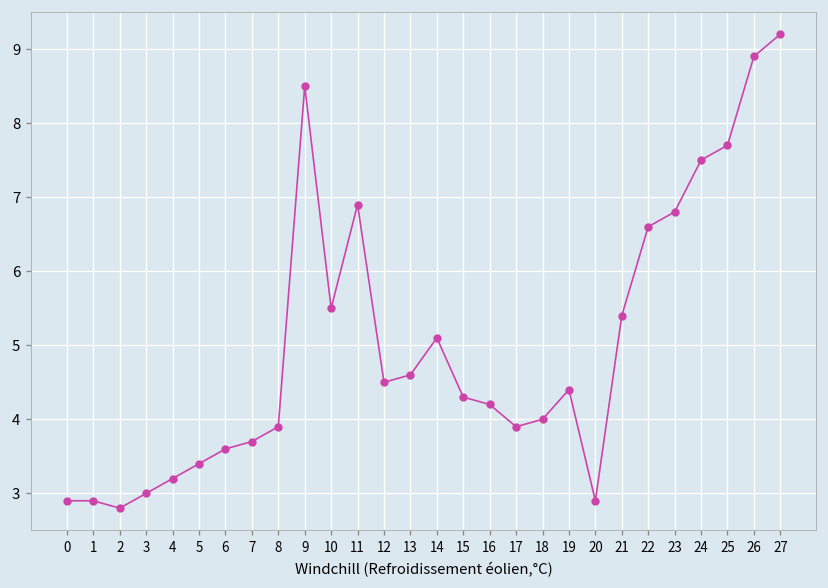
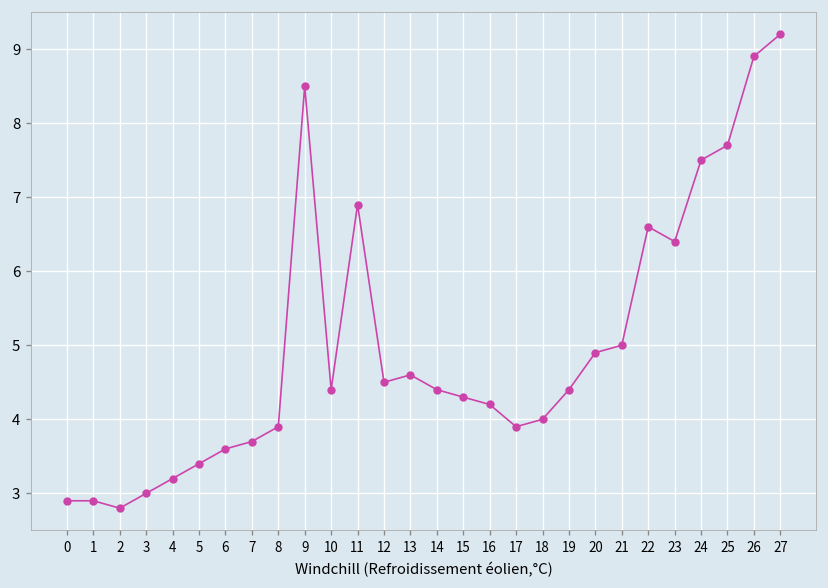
10: 5.5 -> 4.4
14: 5.1 -> 4.4
20: 2.9 -> 4.9
21: 5.4 -> 5.0
23: 6.8 -> 6.4
